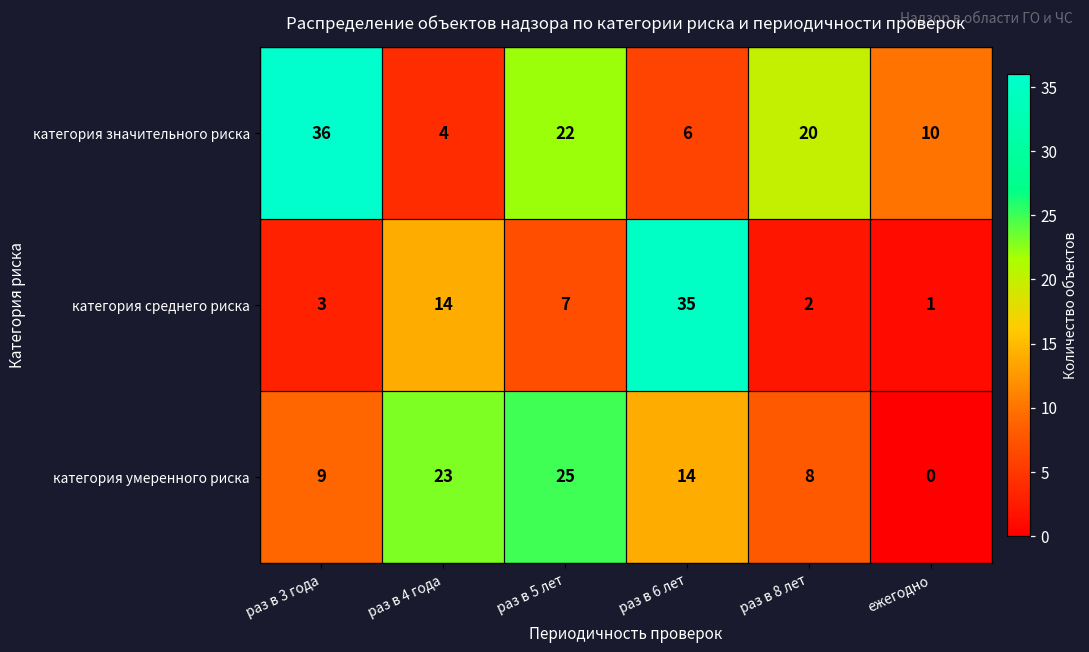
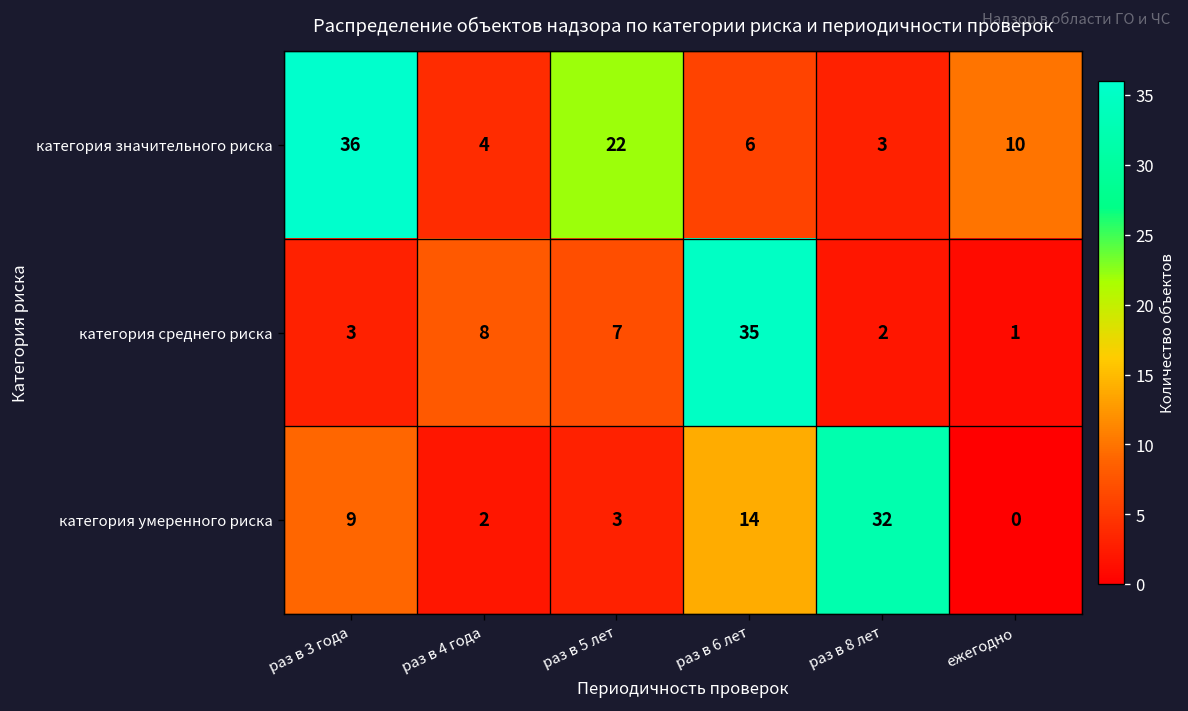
категория значительного риска, раз в 8 лет: 20 -> 3
категория среднего риска, раз в 4 года: 14 -> 8
категория умеренного риска, раз в 4 года: 23 -> 2
категория умеренного риска, раз в 5 лет: 25 -> 3
категория умеренного риска, раз в 8 лет: 8 -> 32
